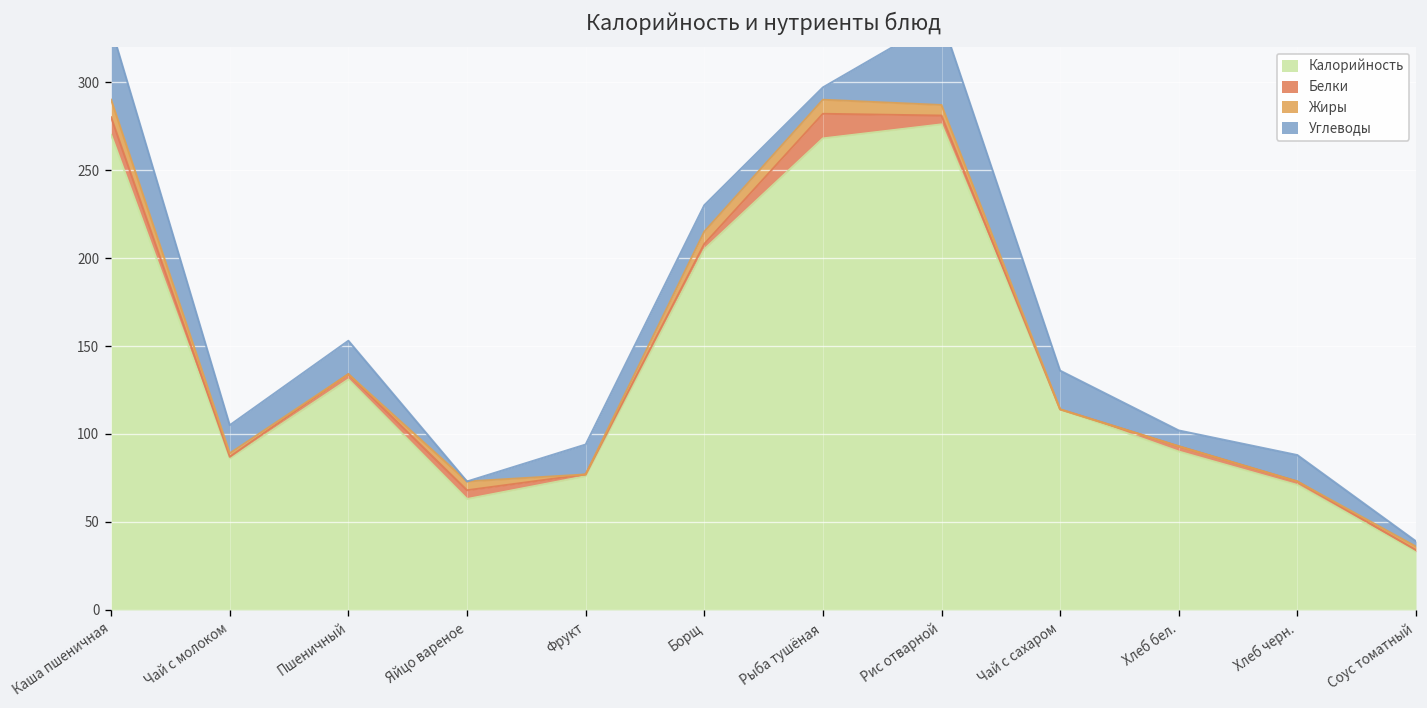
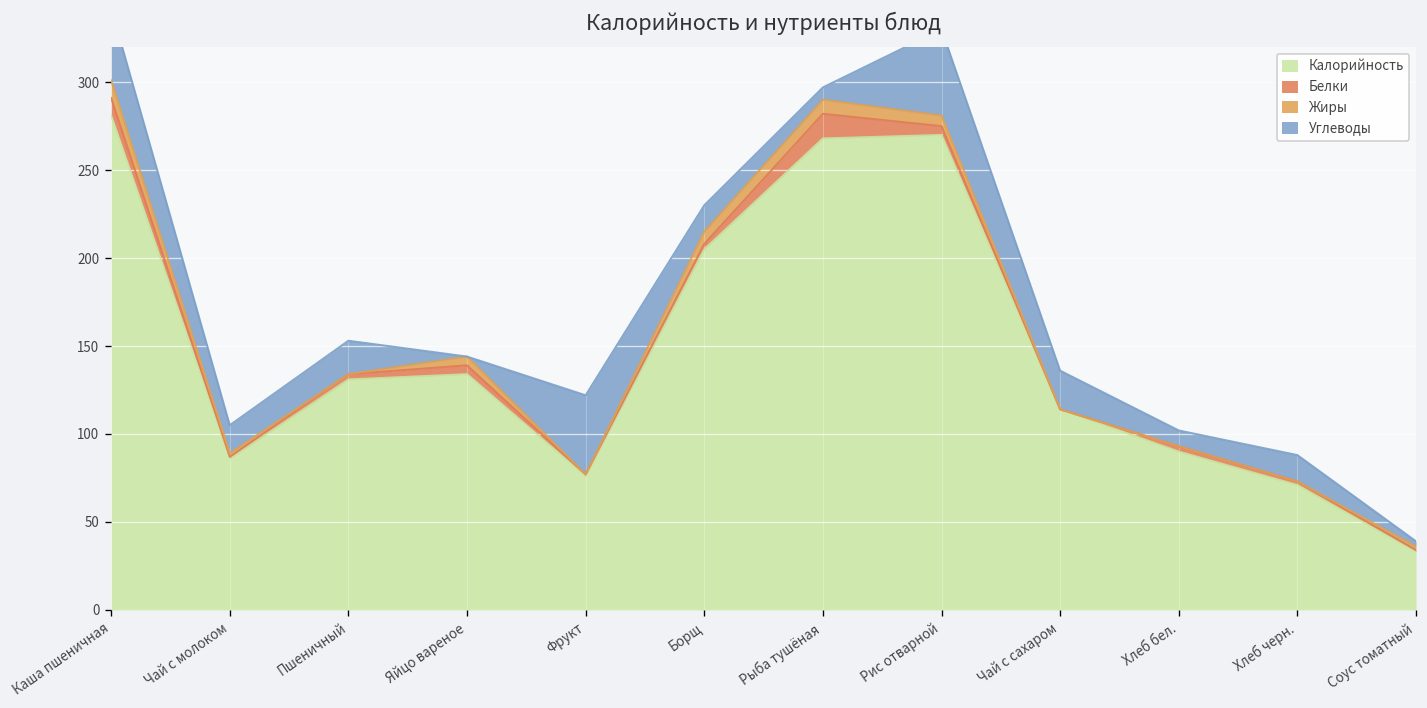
Калорийность, Каша пшеничная: 270 -> 281
Калорийность, Яйцо вареное: 63 -> 134
Углеводы, Фрукт: 17 -> 45
Калорийность, Рис отварной: 276 -> 270
